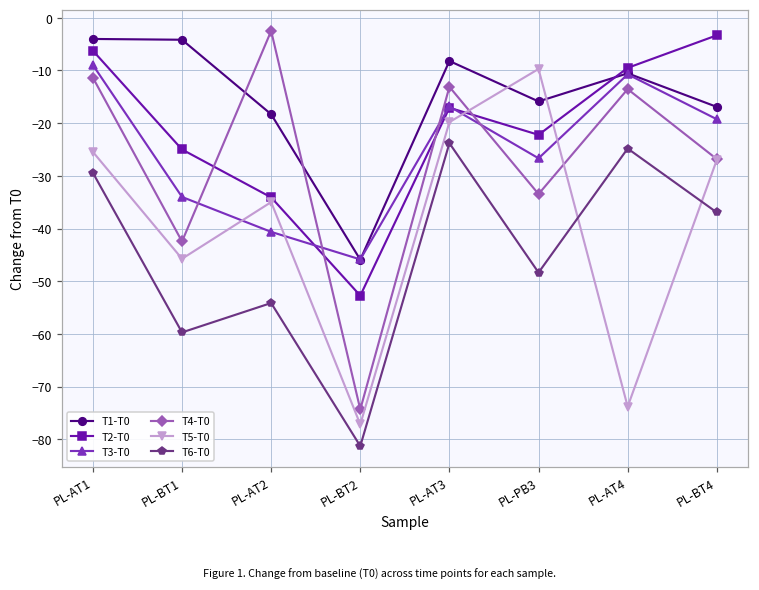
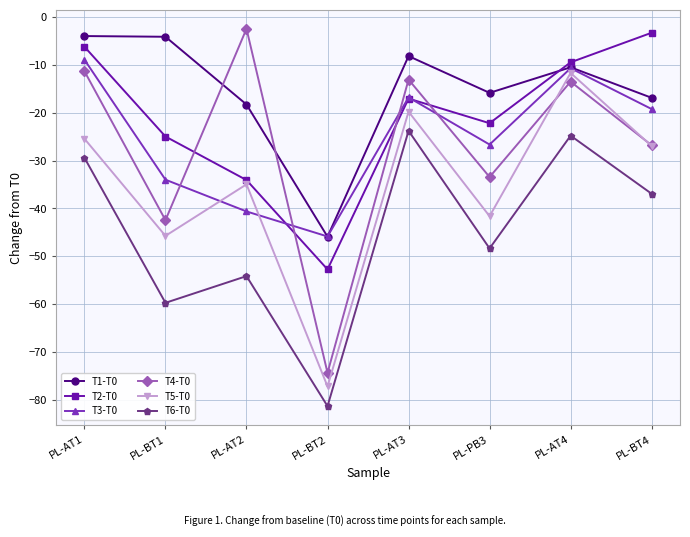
T5-T0, PL-PB3: -10 -> -42
T5-T0, PL-AT4: -74 -> -12
